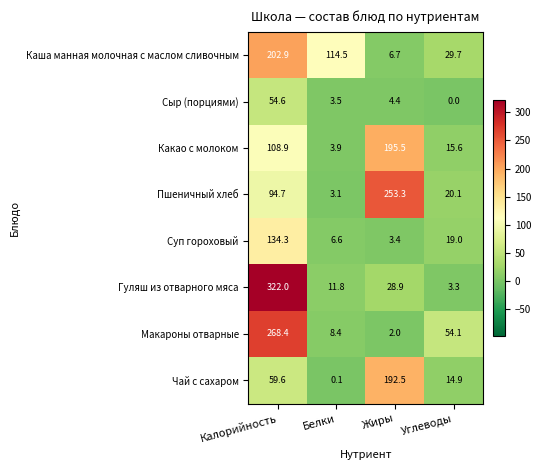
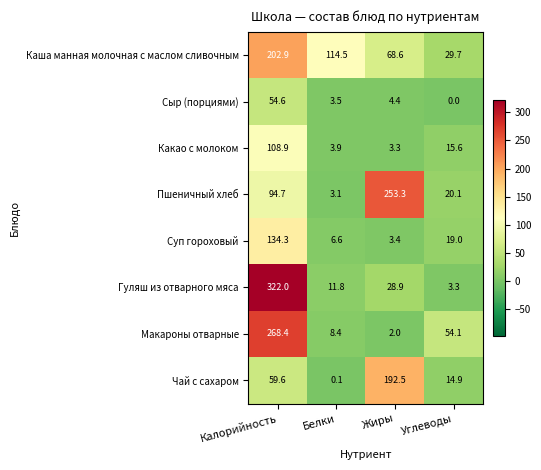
Каша манная молочная с маслом сливочным, Жиры: 6.7 -> 68.6
Какао с молоком, Жиры: 195.5 -> 3.3
